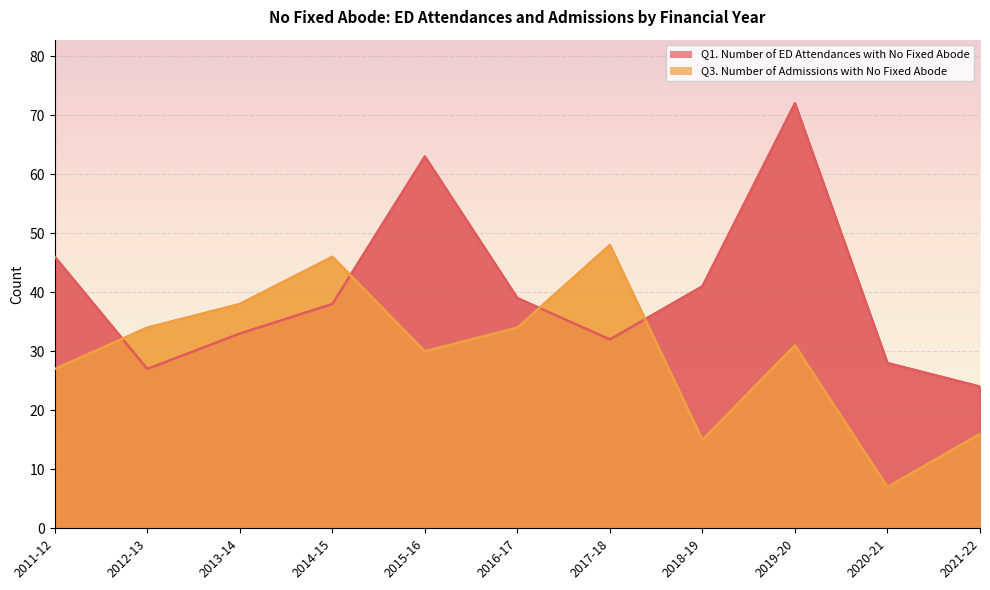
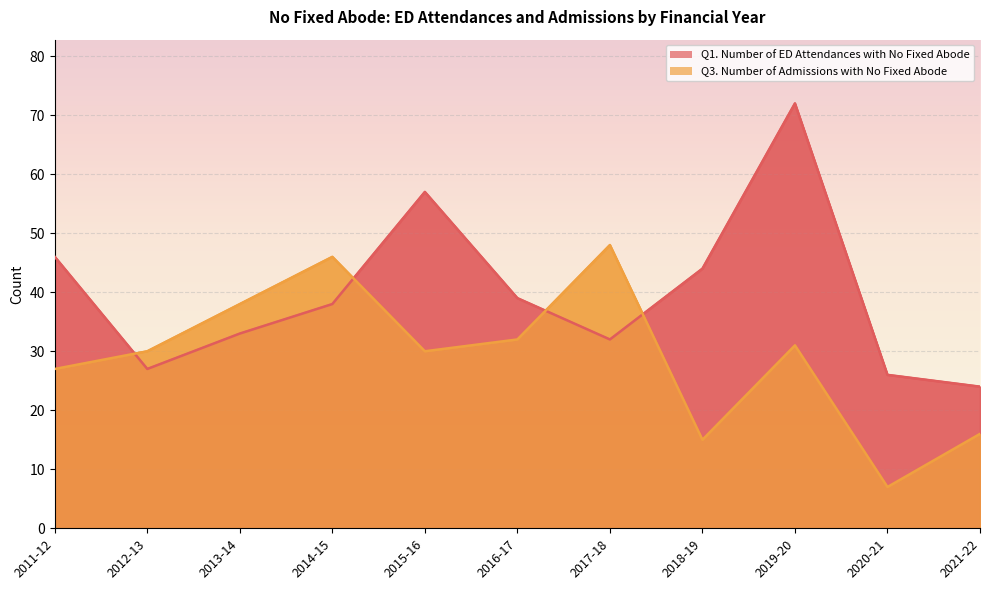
Q3. Number of Admissions with No Fixed Abode, 2012-13: 34 -> 30
Q1. Number of ED Attendances with No Fixed Abode, 2015-16: 63 -> 57
Q3. Number of Admissions with No Fixed Abode, 2016-17: 34 -> 32
Q1. Number of ED Attendances with No Fixed Abode, 2018-19: 41 -> 44
Q1. Number of ED Attendances with No Fixed Abode, 2020-21: 28 -> 26
